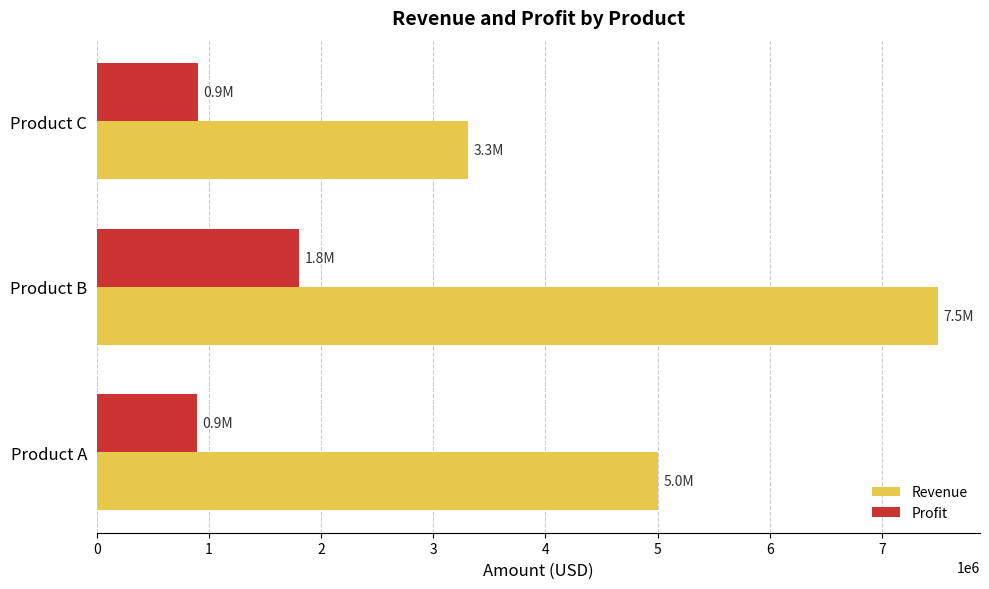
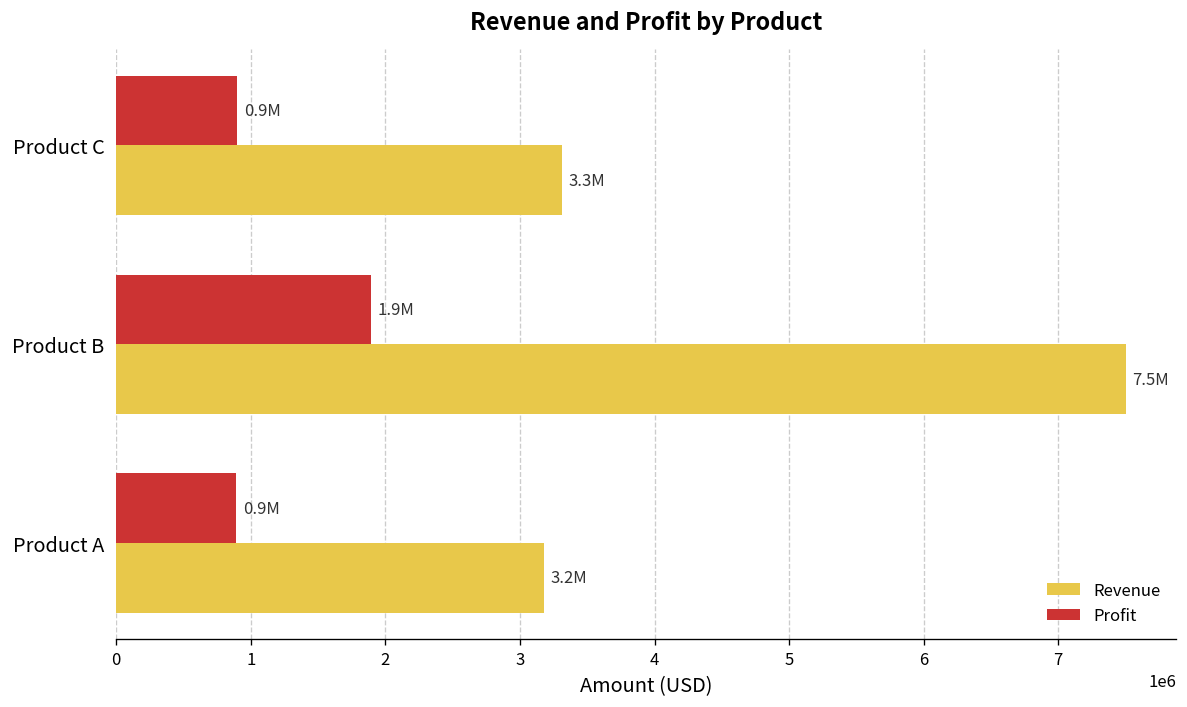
Profit, Product B: 1.8M -> 1.9M
Revenue, Product A: 5.0M -> 3.2M
